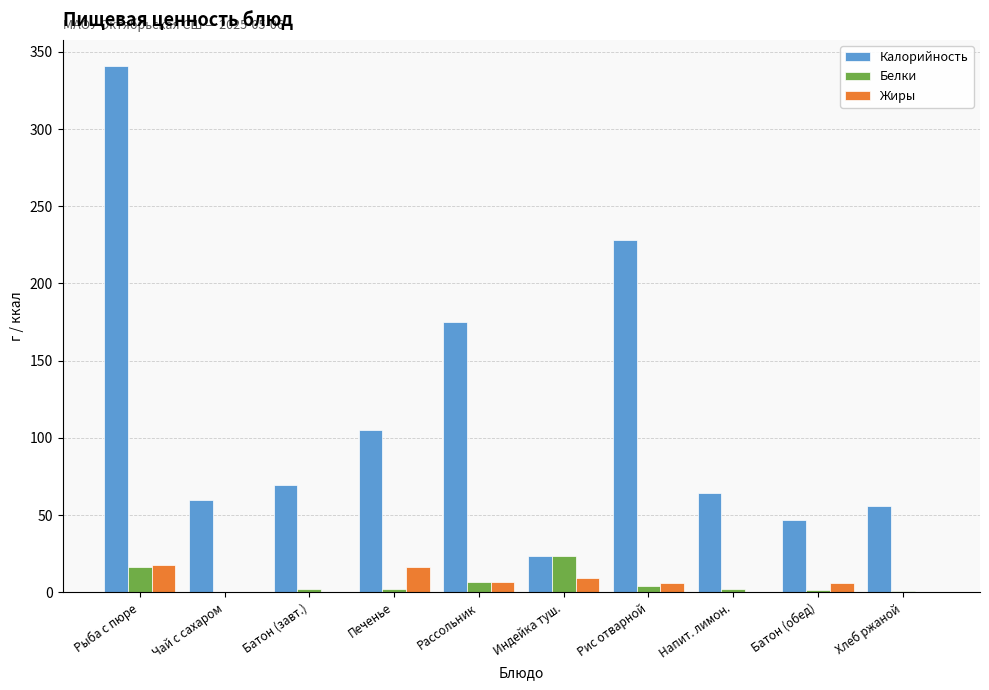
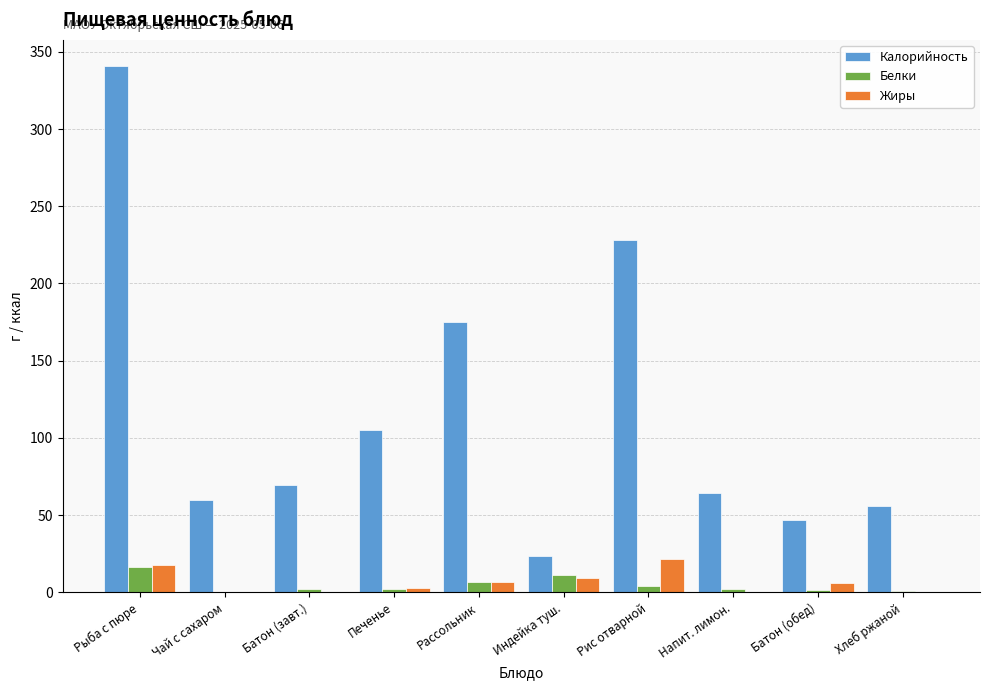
Жиры, Печенье: 17 -> 3
Белки, Индейка туш.: 23 -> 12
Жиры, Рис отварной: 6 -> 22
